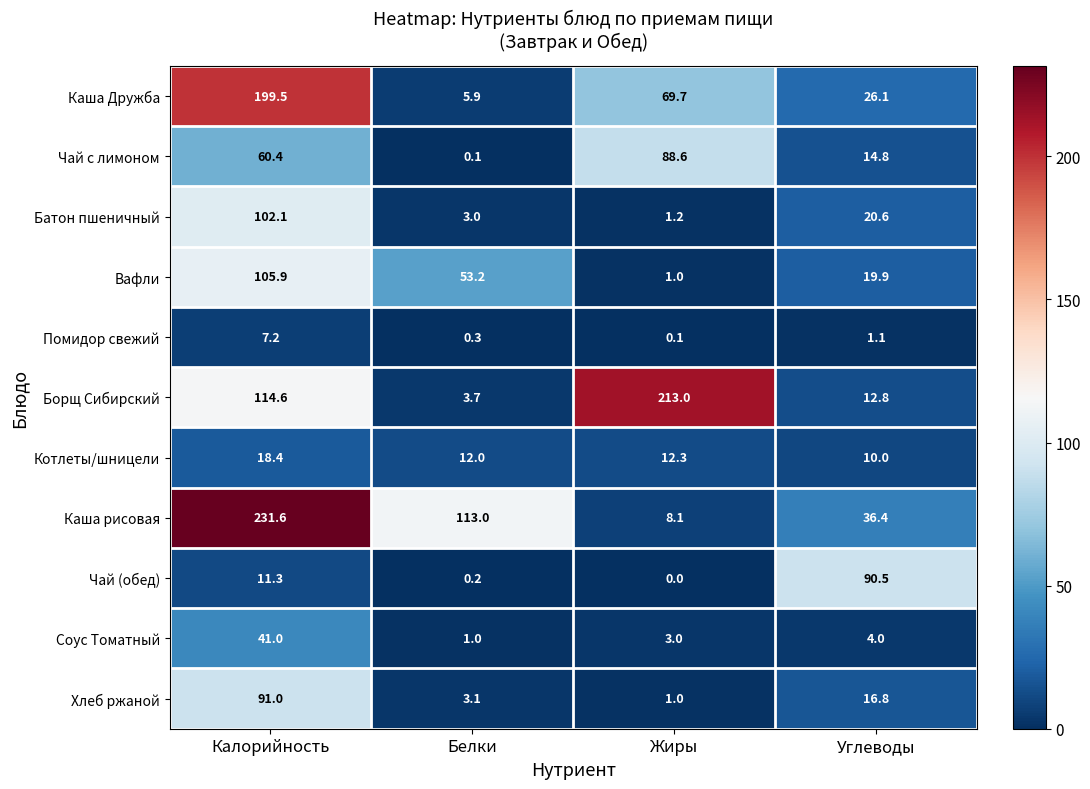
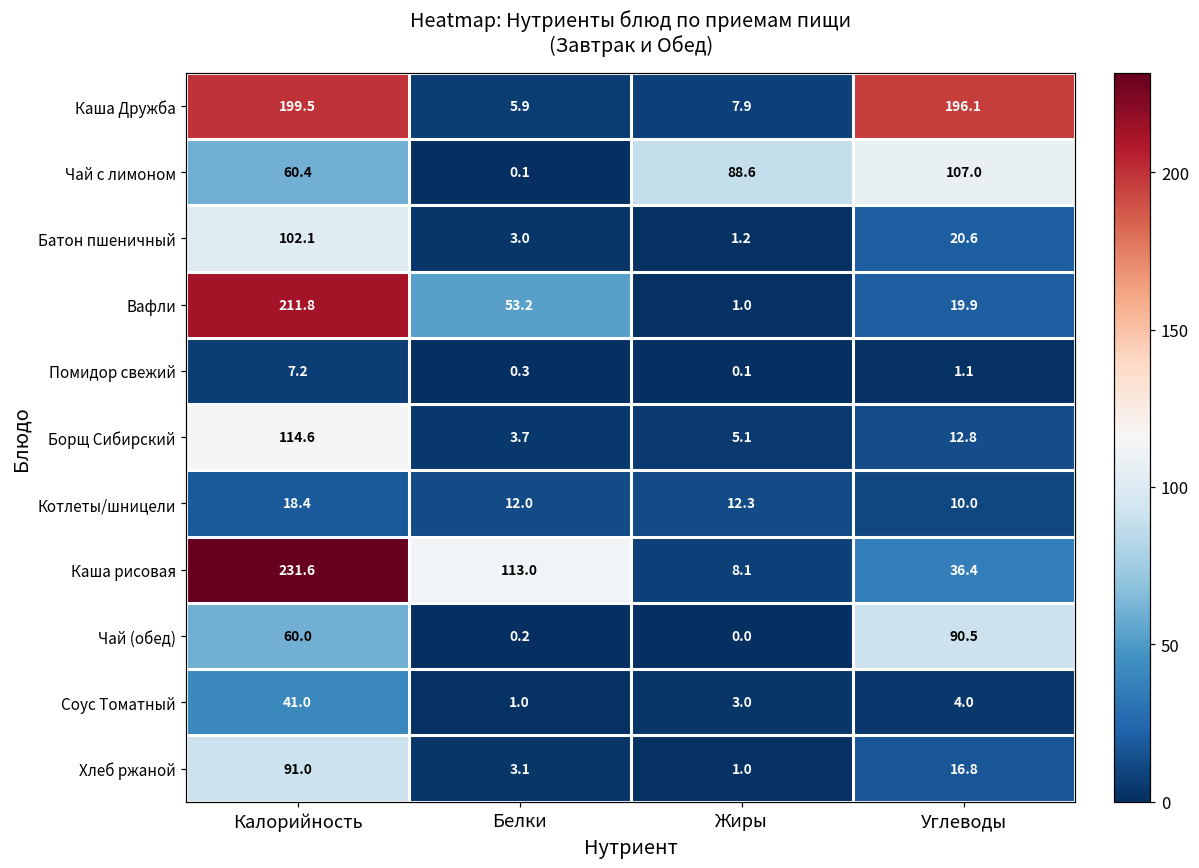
Каша Дружба, Жиры: 69.7 -> 7.9
Каша Дружба, Углеводы: 26.1 -> 196.1
Чай с лимоном, Углеводы: 14.8 -> 107.0
Вафли, Калорийность: 105.9 -> 211.8
Борщ Сибирский, Жиры: 213.0 -> 5.1
Чай (обед), Калорийность: 11.3 -> 60.0
